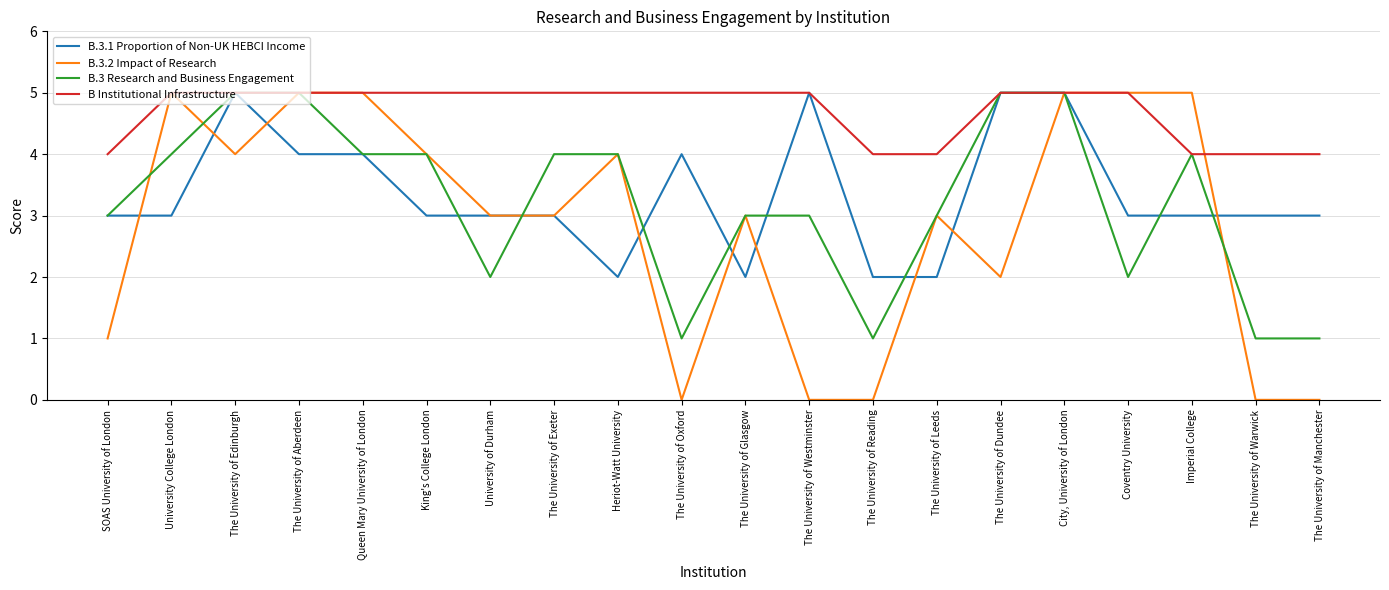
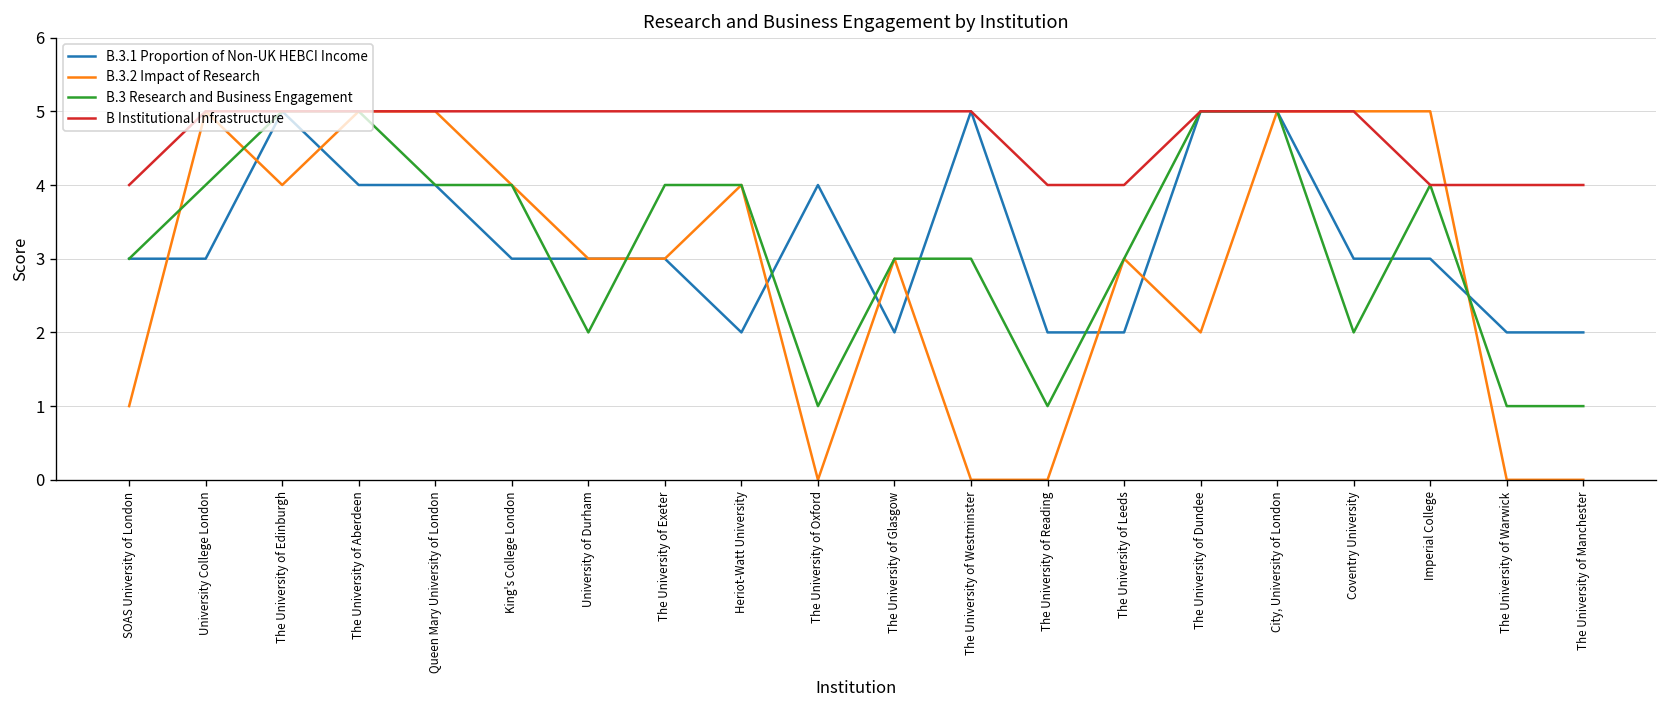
B.3.1 Proportion of Non-UK HEBCI Income, The University of Warwick: 3 -> 2
B.3.1 Proportion of Non-UK HEBCI Income, The University of Manchester: 3 -> 2
